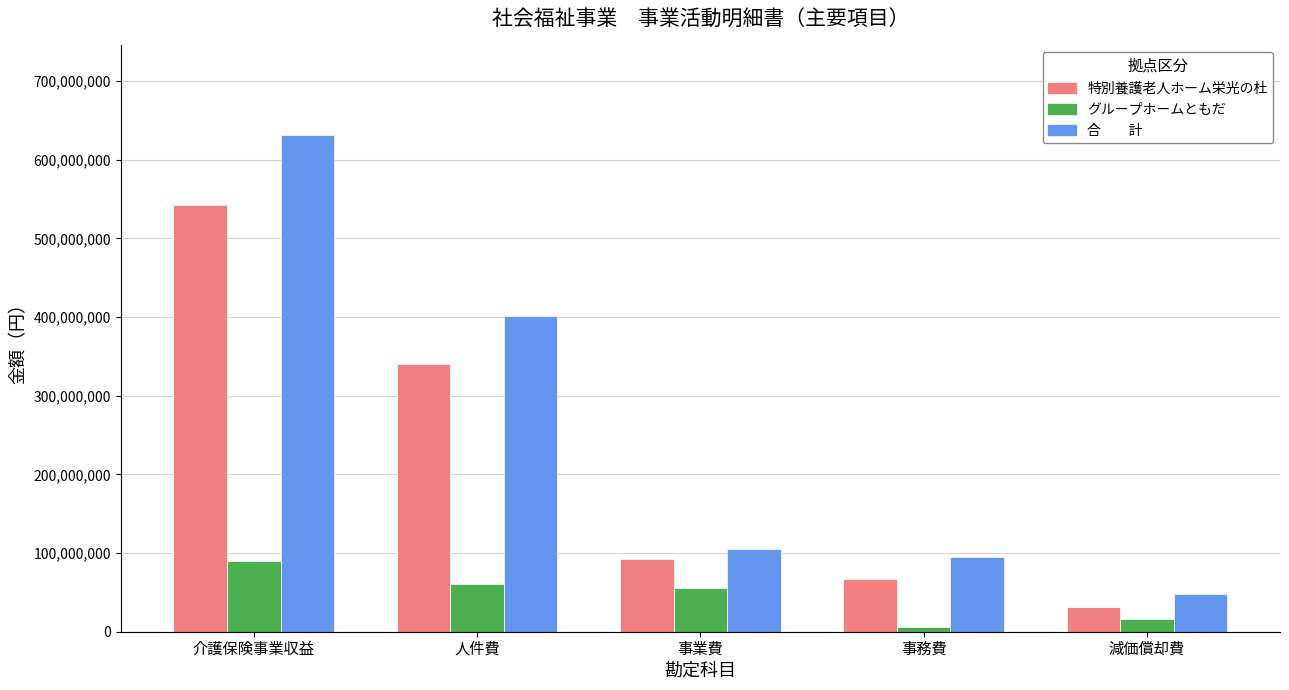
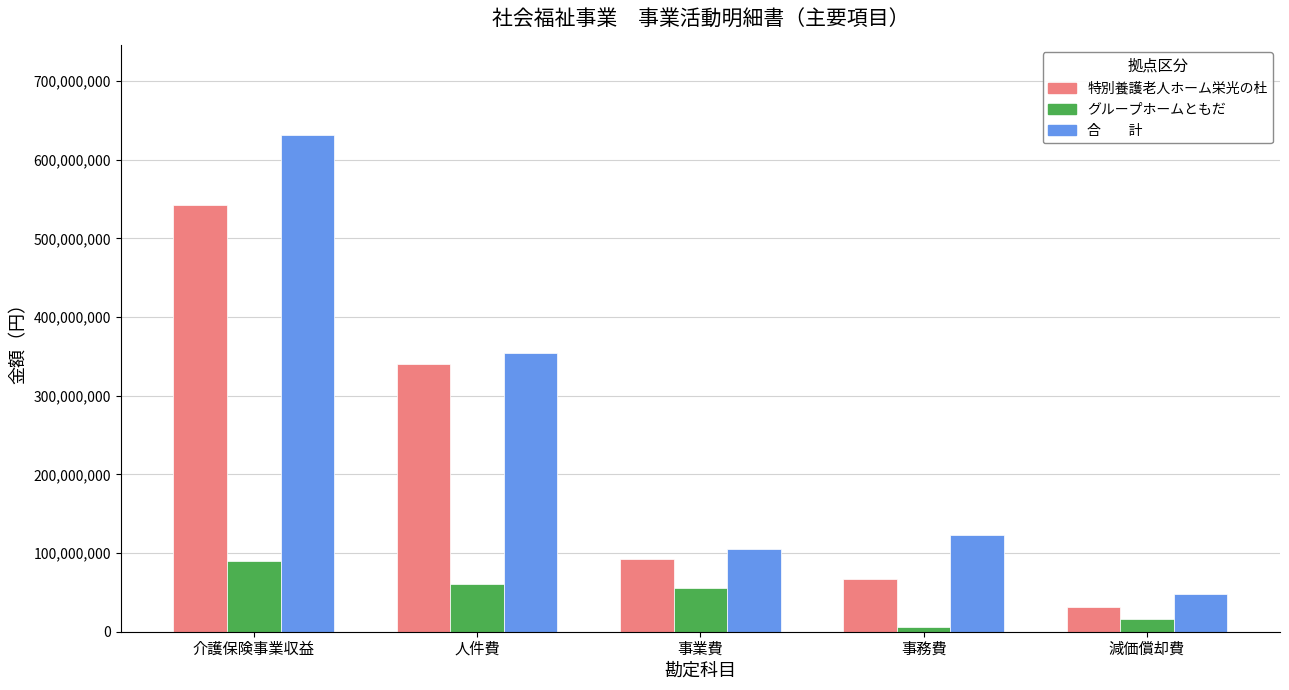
合 計, 人件費: 400,000,000 -> 350,000,000
合 計, 事務費: 100,000,000 -> 120,000,000
